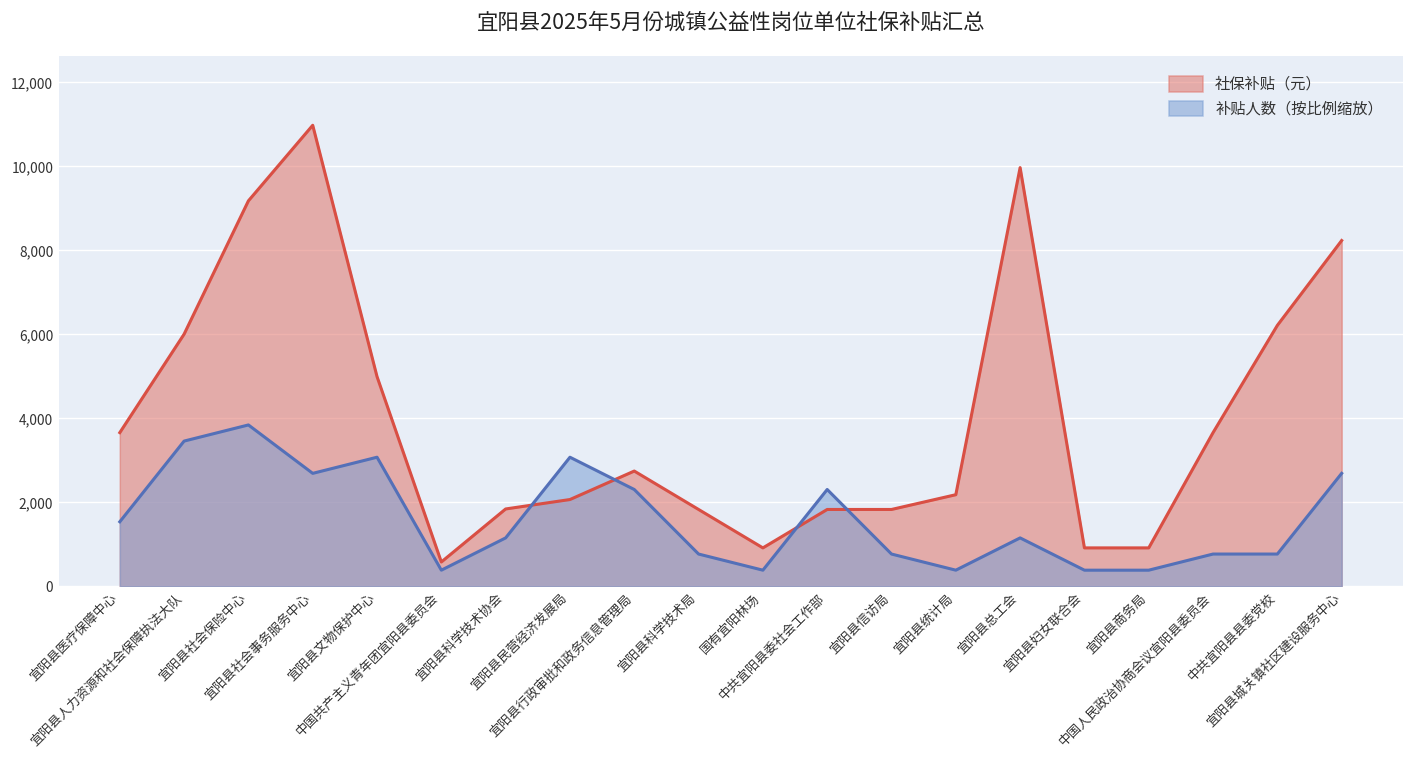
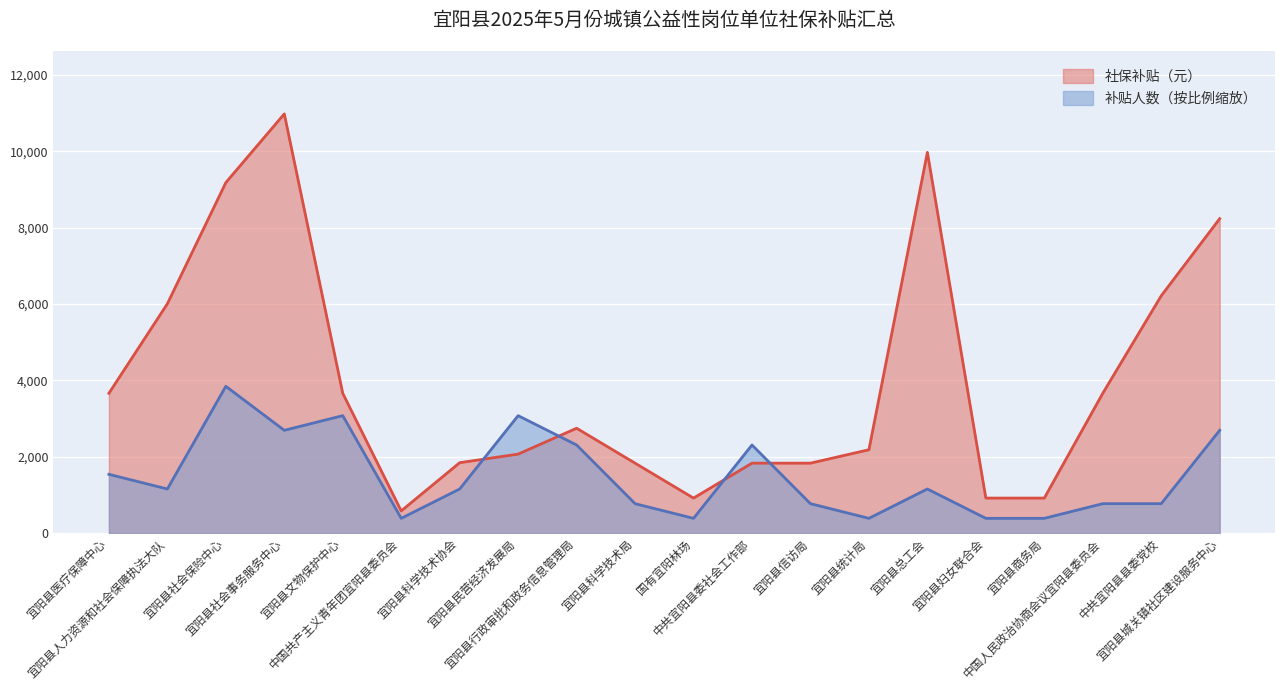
补贴人数（按比例缩放）, 宜阳县人力资源和社会保障执法大队: 3,500 -> 1,200
社保补贴（元）, 宜阳县文物保护中心: 5,000 -> 3,700
